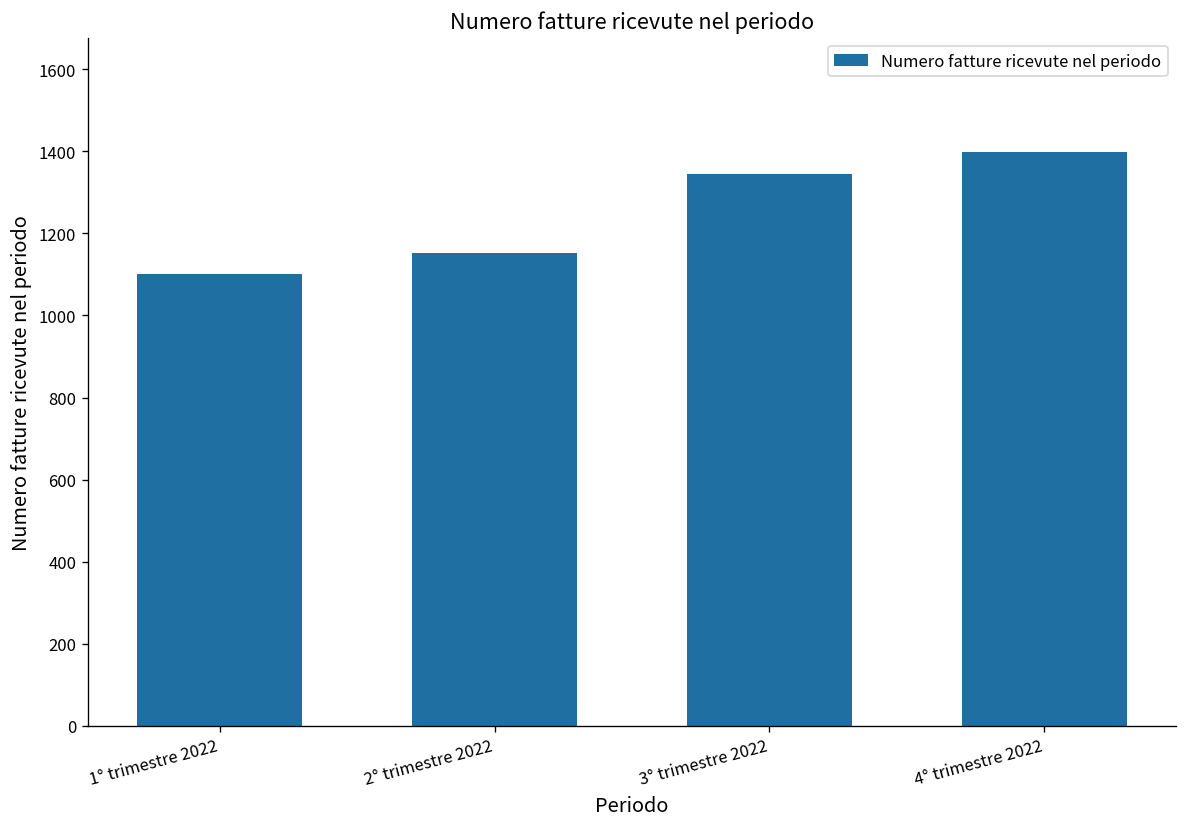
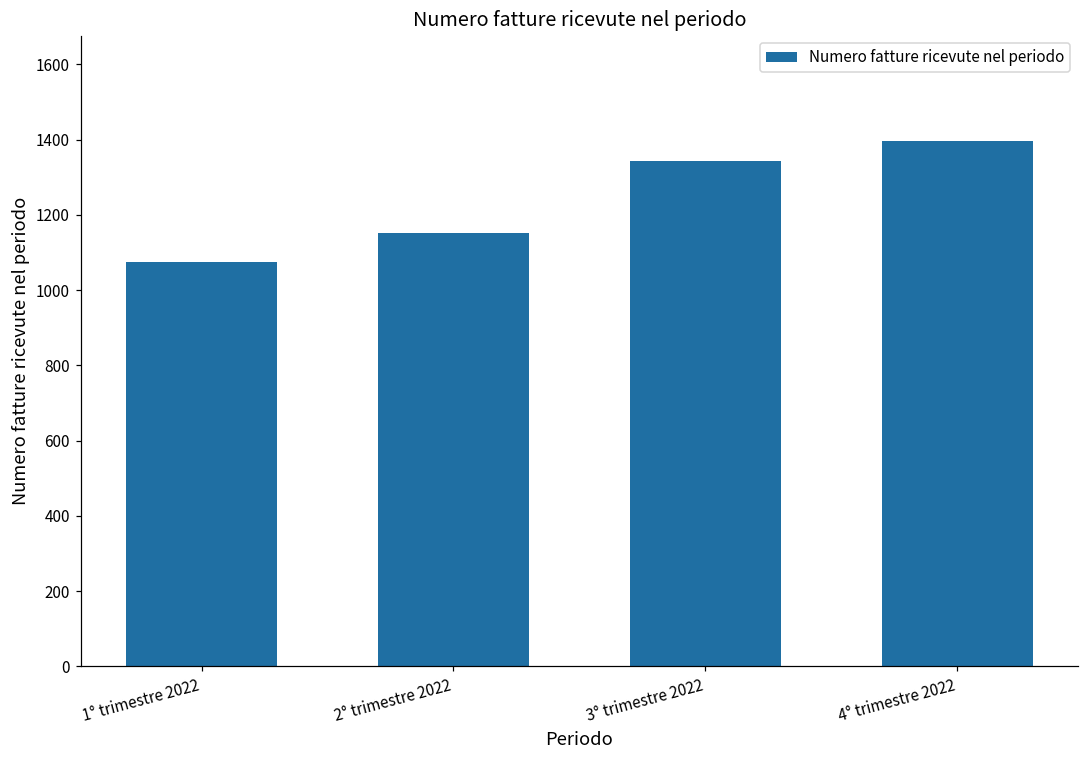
1° trimestre 2022: 1100 -> 1080
